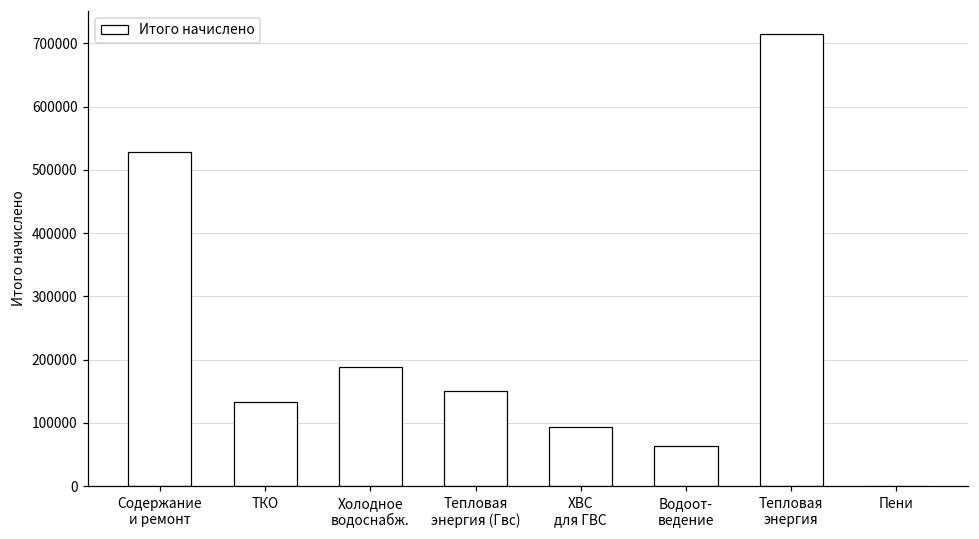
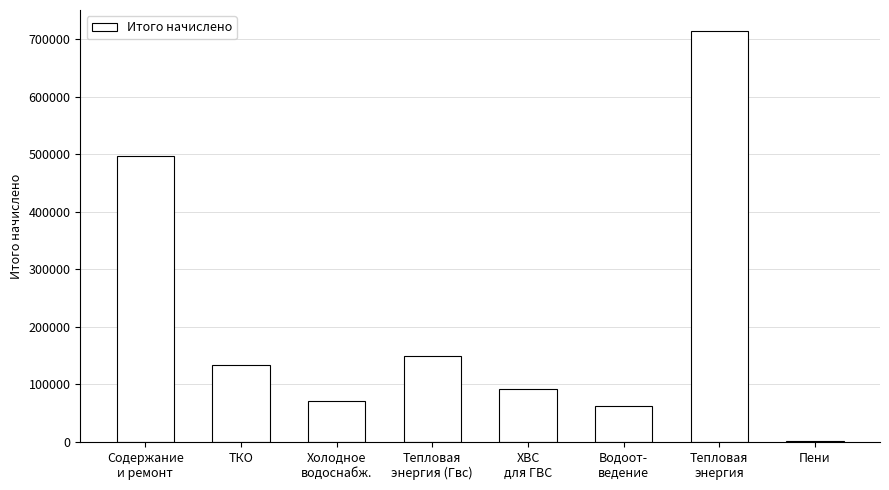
Содержание и ремонт: 530000 -> 500000
Холодное водоснабж.: 190000 -> 70000
